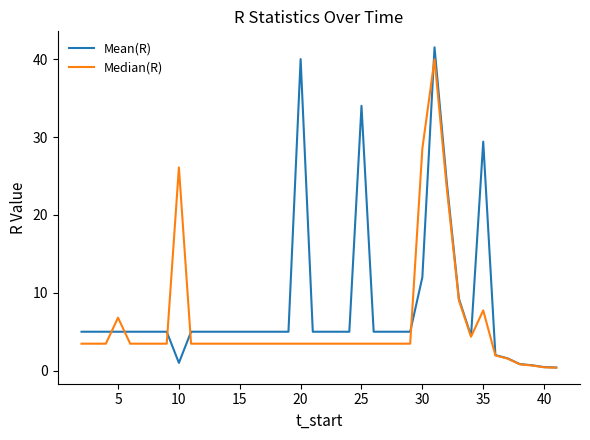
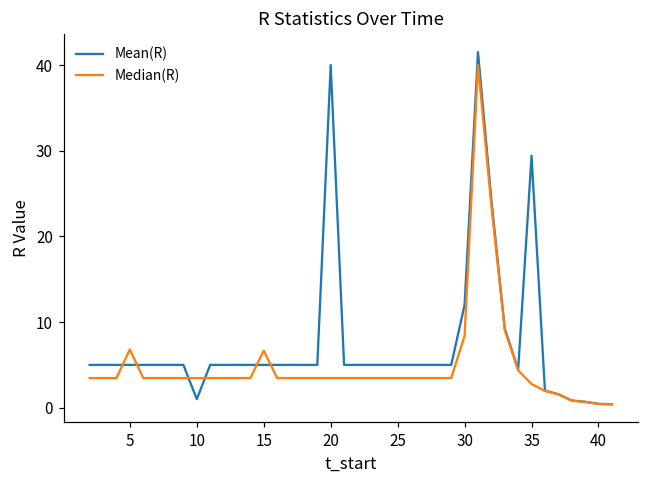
Median(R), 10: 26 -> 3
Median(R), 15: 3 -> 7
Mean(R), 25: 34 -> 5
Median(R), 30: 29 -> 8
Median(R), 35: 8 -> 3
